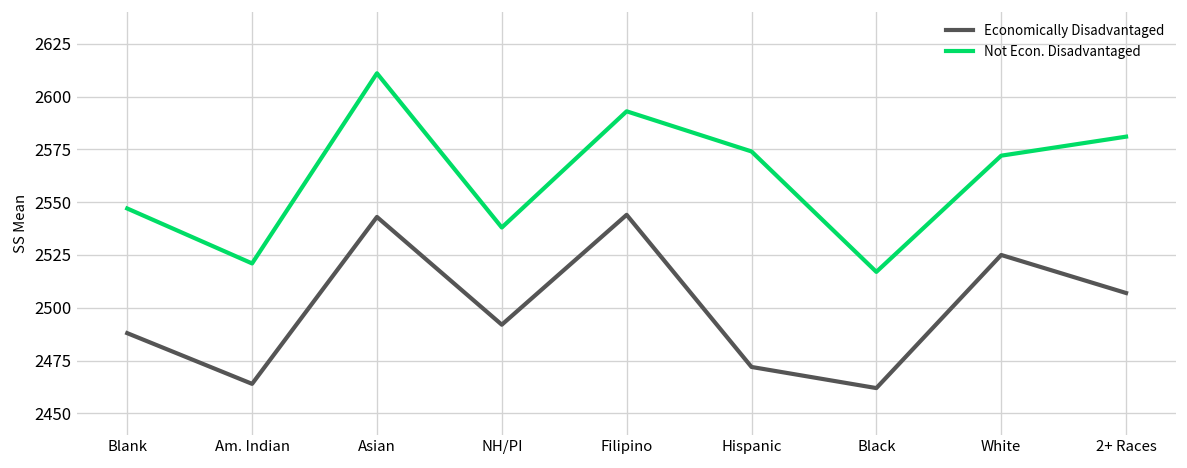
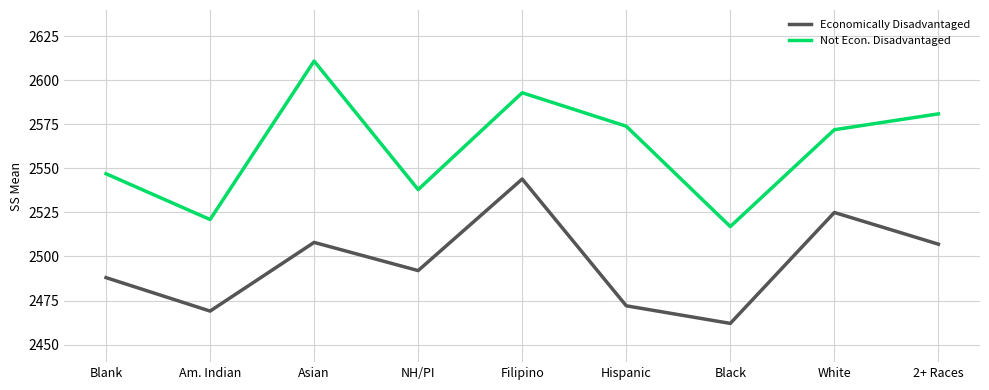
Economically Disadvantaged, Am. Indian: 2464 -> 2469
Economically Disadvantaged, Asian: 2543 -> 2508
